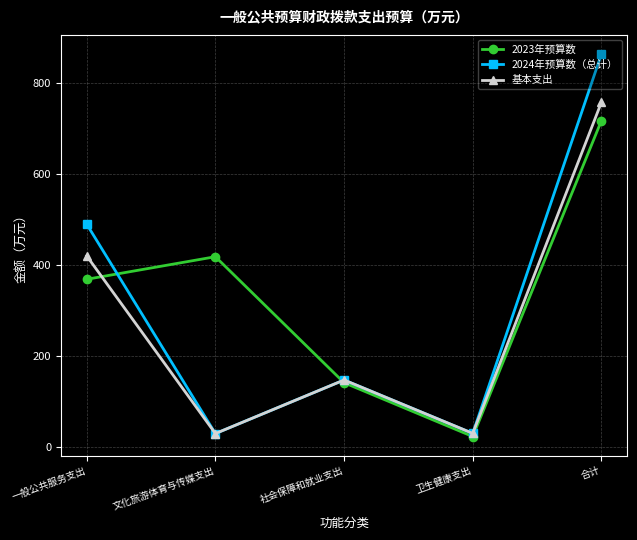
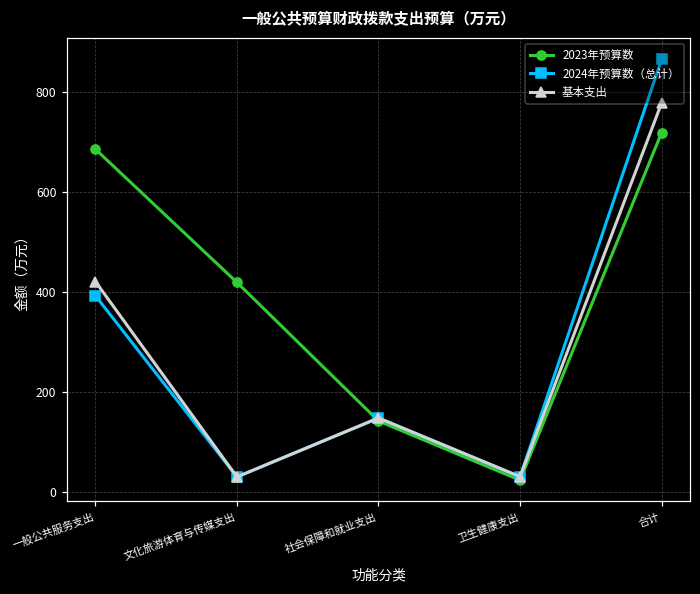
2023年预算数, 一般公共服务支出: 370 -> 680
2024年预算数（总计）, 一般公共服务支出: 490 -> 390
基本支出, 合计: 760 -> 780
